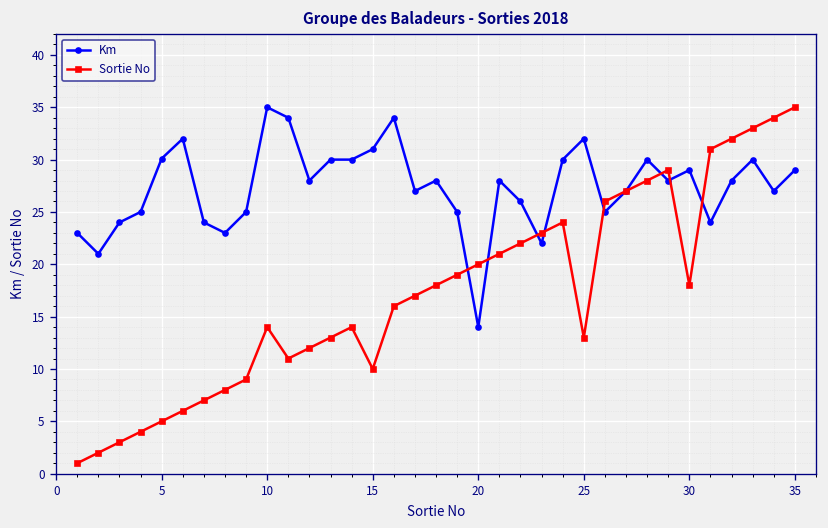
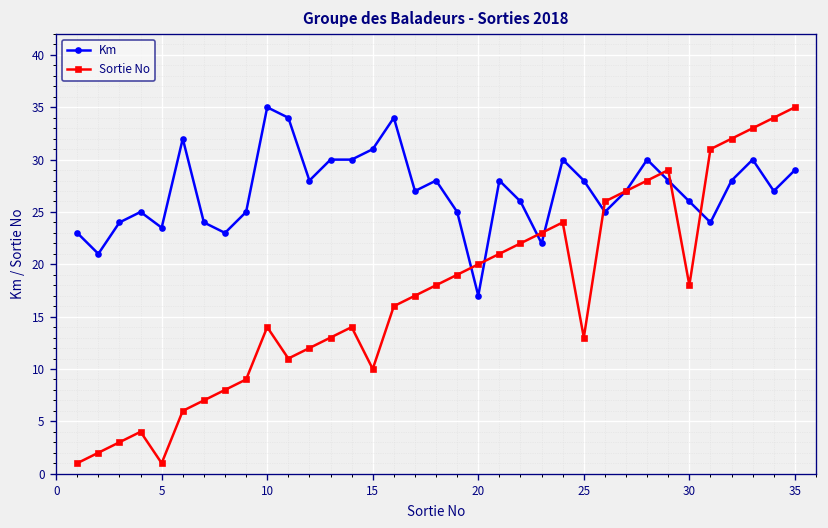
Km, 5: 30 -> 24
Sortie No, 5: 5 -> 1
Km, 20: 14 -> 17
Km, 25: 32 -> 28
Km, 30: 29 -> 26
